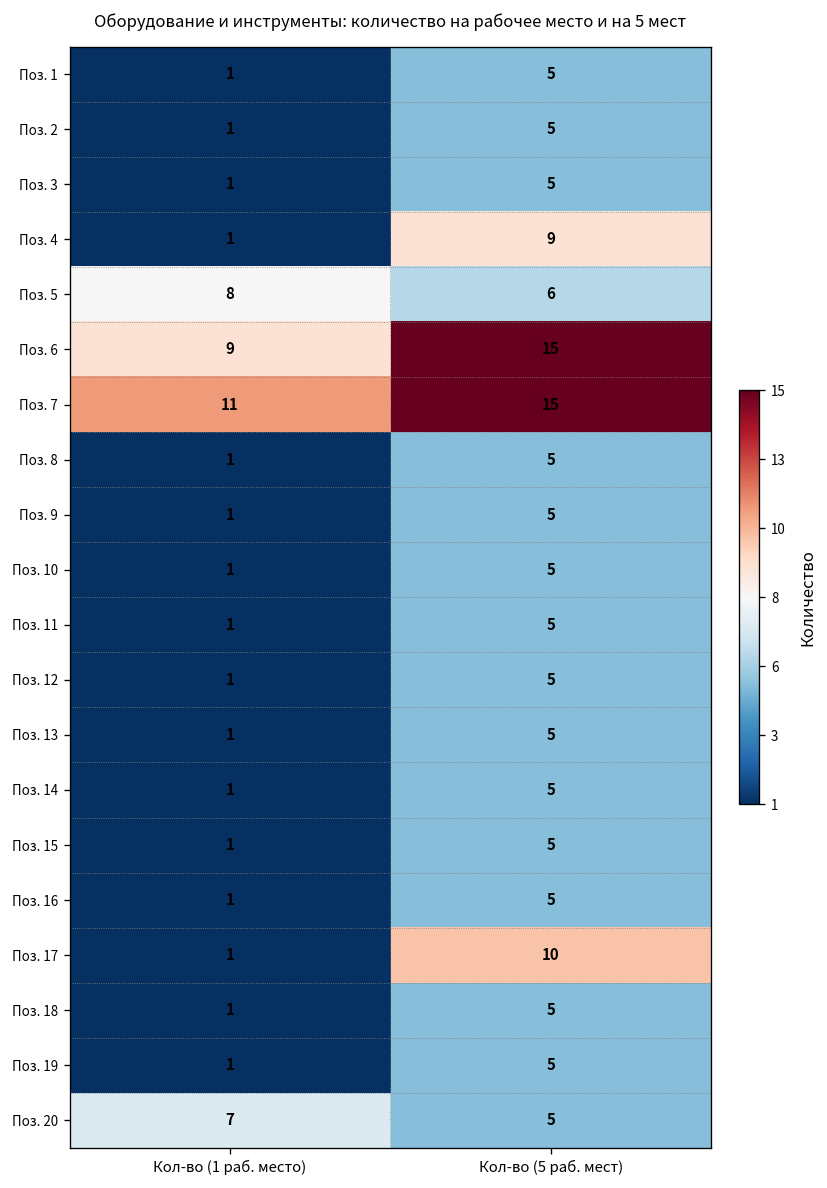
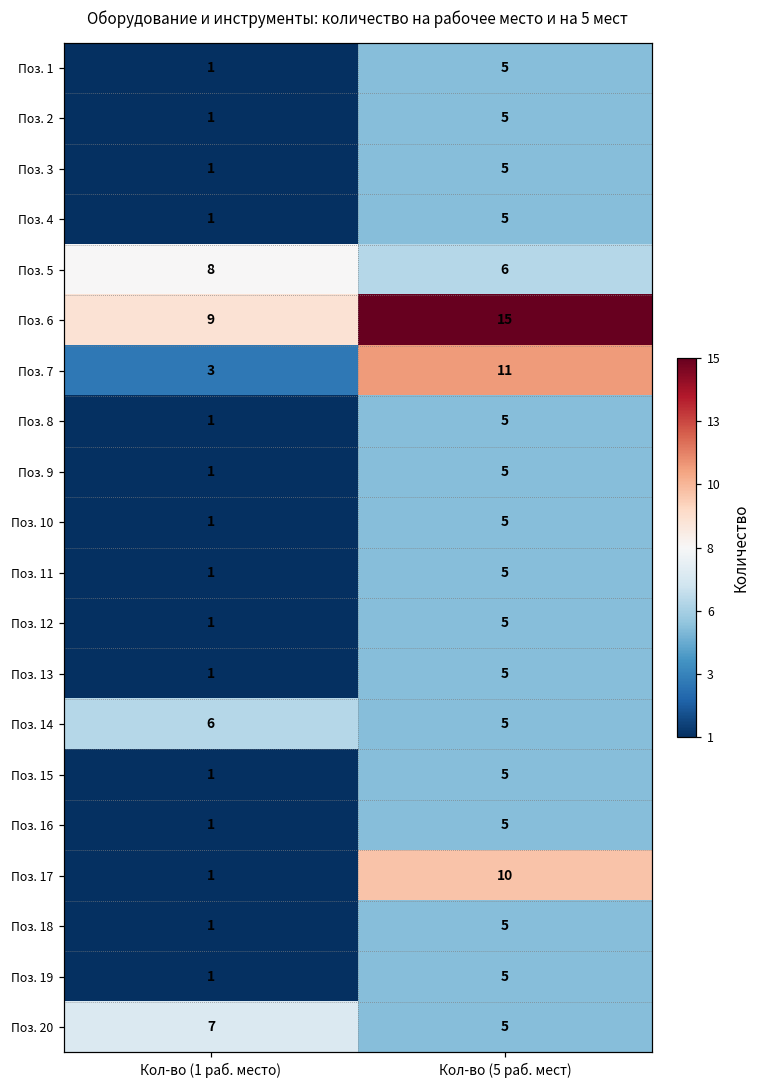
Поз. 4, Кол-во (5 раб. мест): 9 -> 5
Поз. 7, Кол-во (1 раб. место): 11 -> 3
Поз. 7, Кол-во (5 раб. мест): 15 -> 11
Поз. 14, Кол-во (1 раб. место): 1 -> 6
